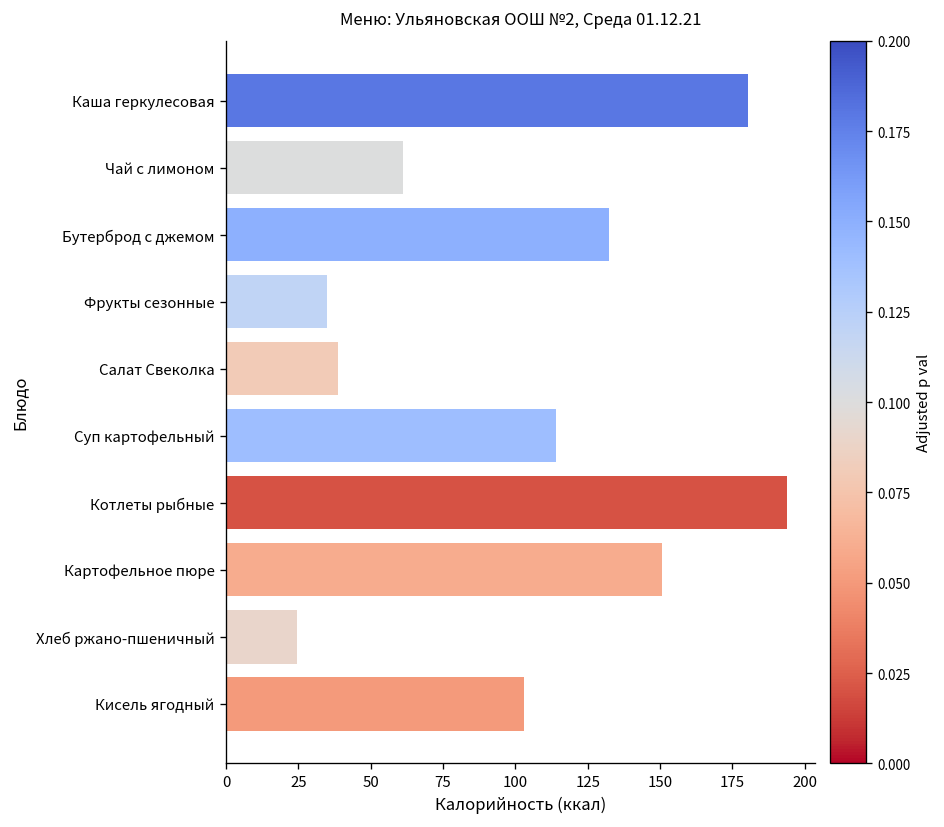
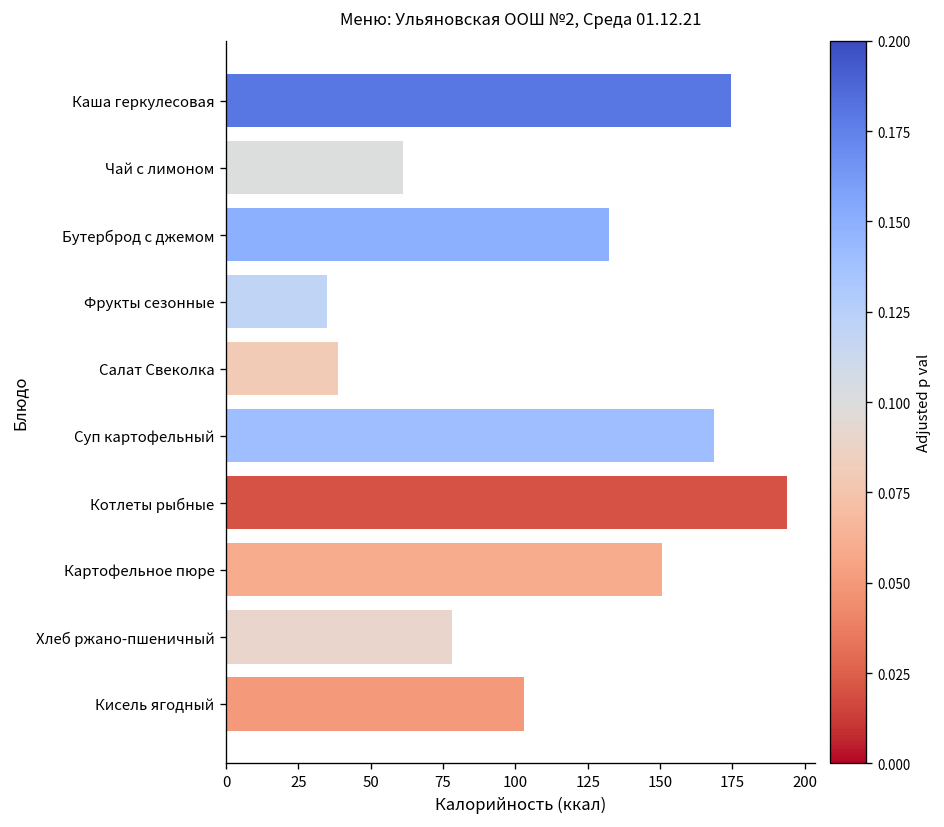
Каша геркулесовая: 180 -> 175
Суп картофельный: 114 -> 169
Хлеб ржано-пшеничный: 24 -> 78
